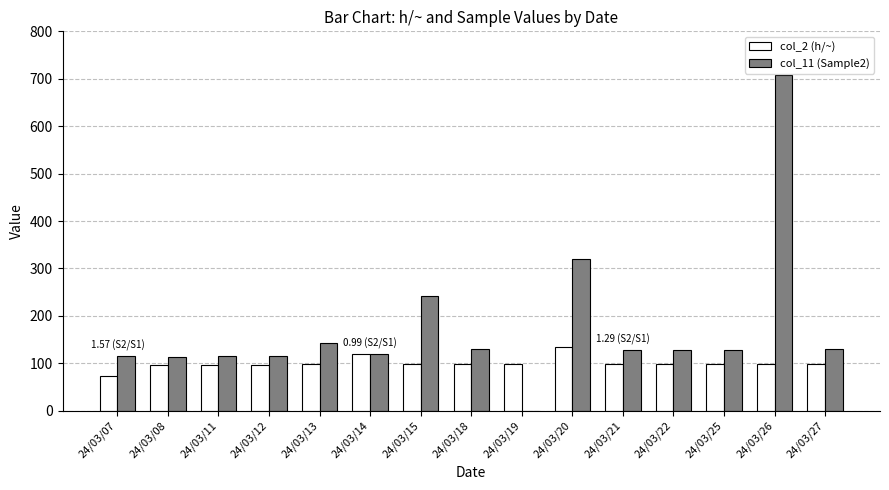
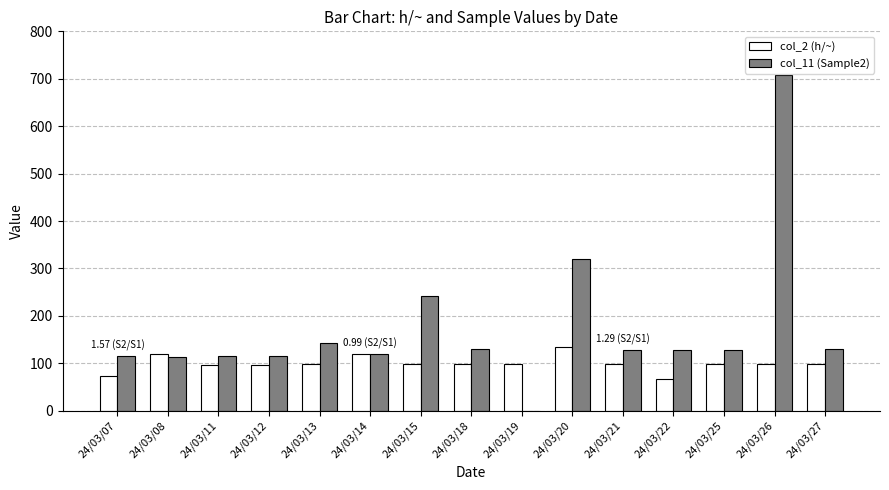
col_2 (h/~), 24/03/08: 100 -> 120
col_2 (h/~), 24/03/22: 100 -> 70
